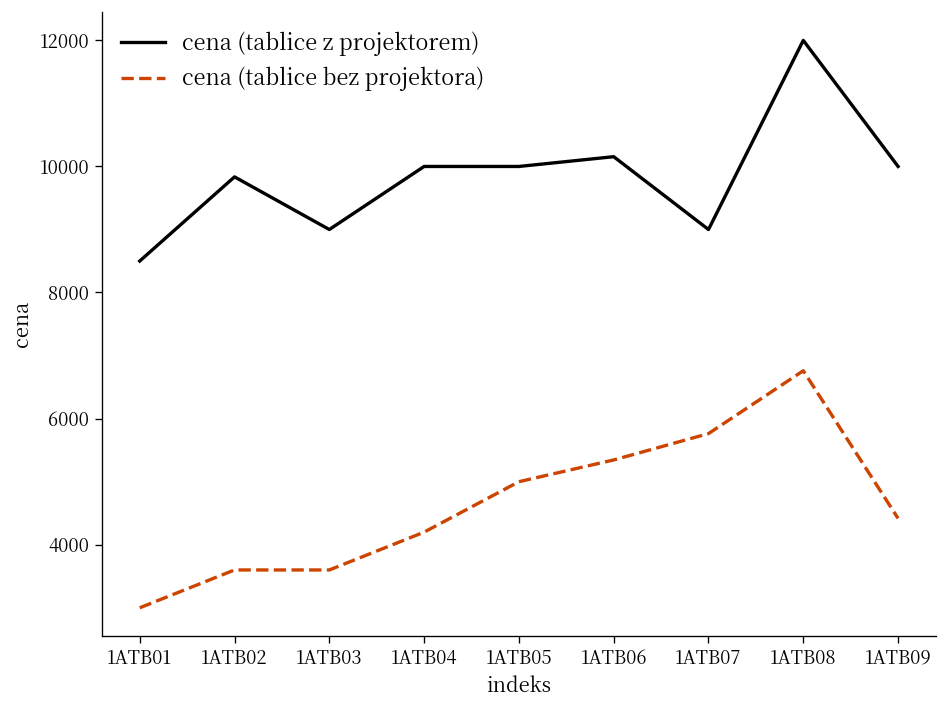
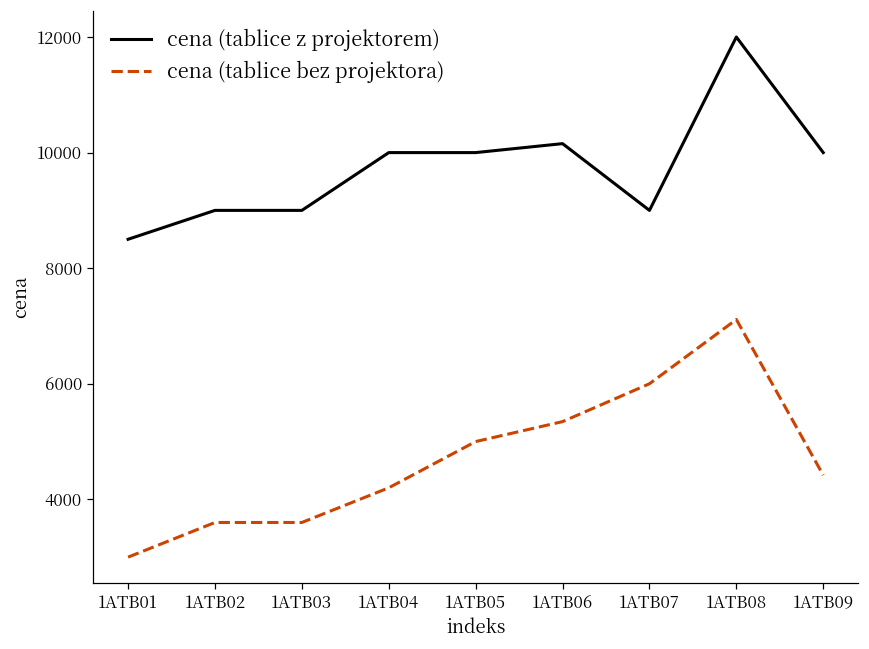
cena (tablice z projektorem), 1ATB02: 9800 -> 9000
cena (tablice bez projektora), 1ATB07: 5800 -> 6000
cena (tablice bez projektora), 1ATB08: 6800 -> 7100
